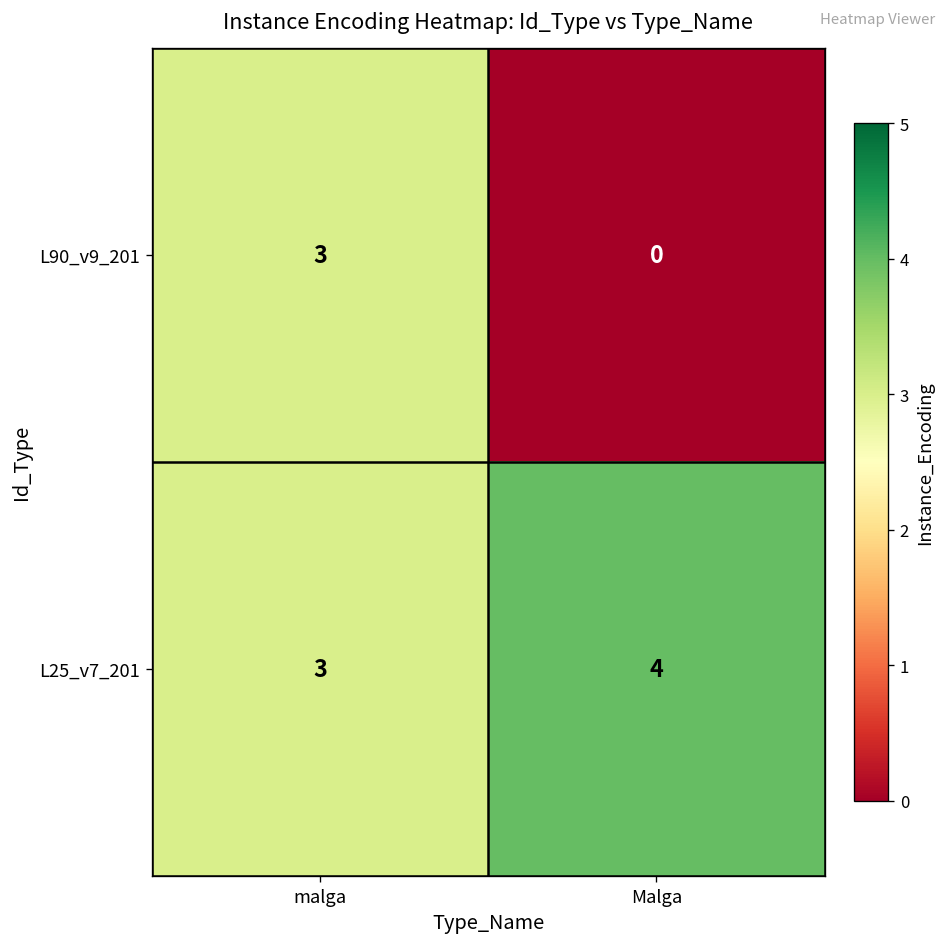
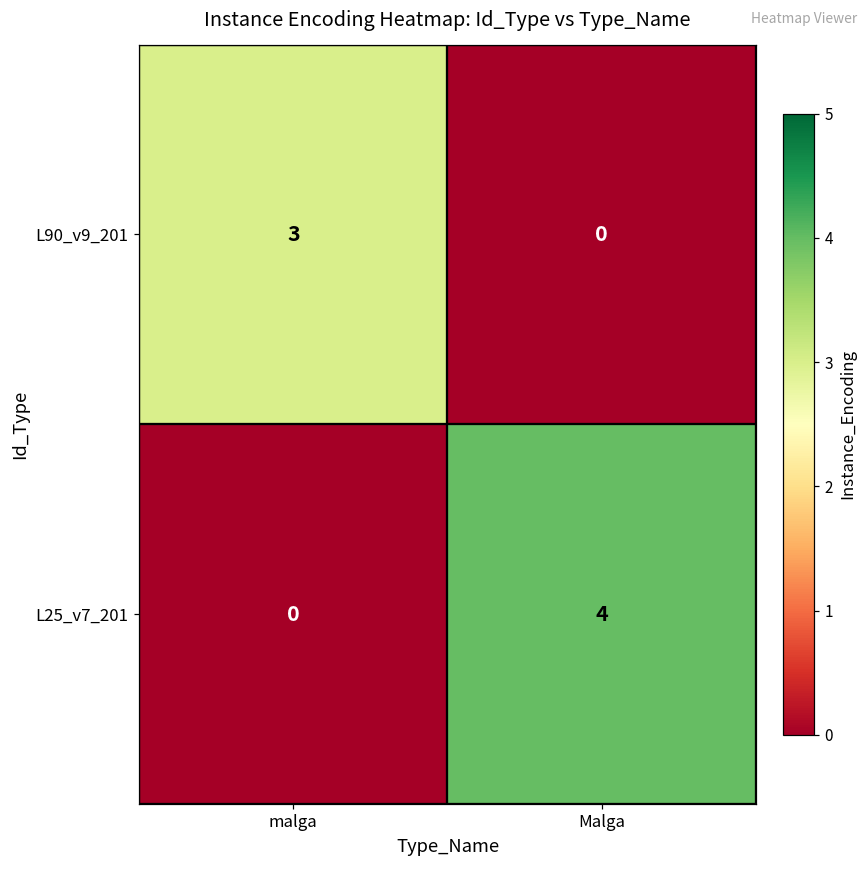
L25_v7_201, malga: 3 -> 0
